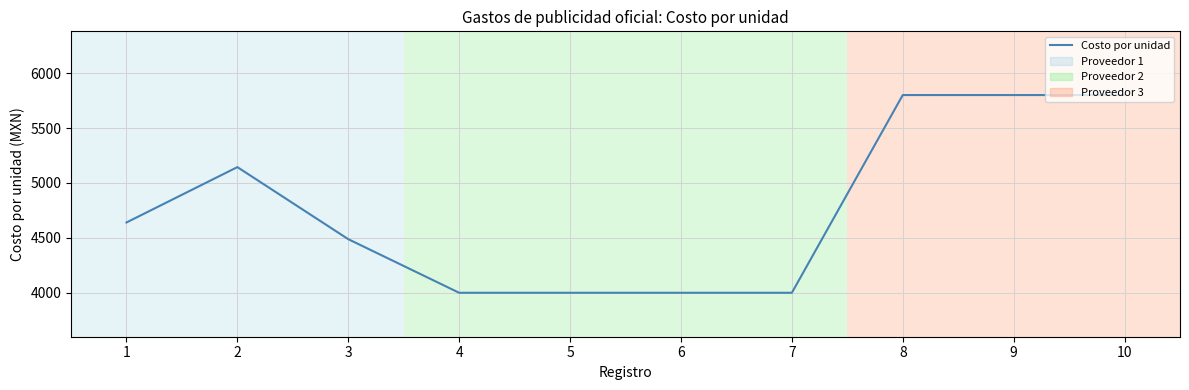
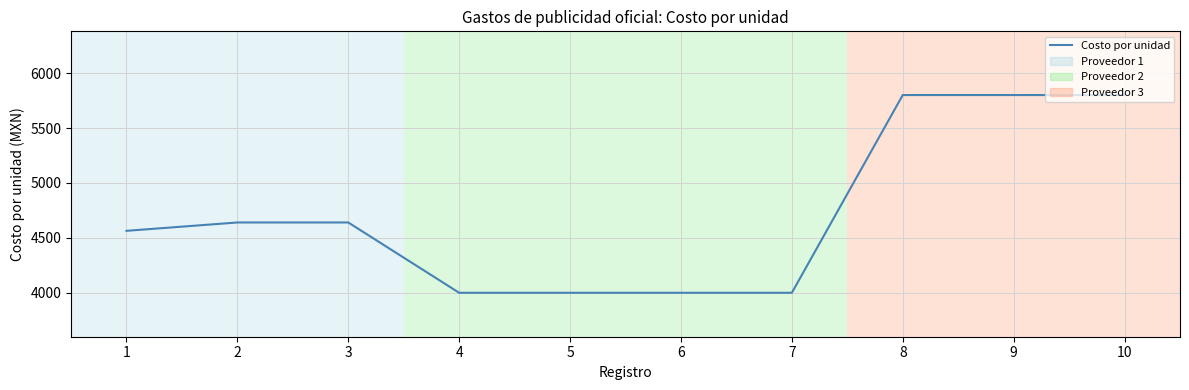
1: 4640 -> 4560
2: 5140 -> 4640
3: 4490 -> 4640
